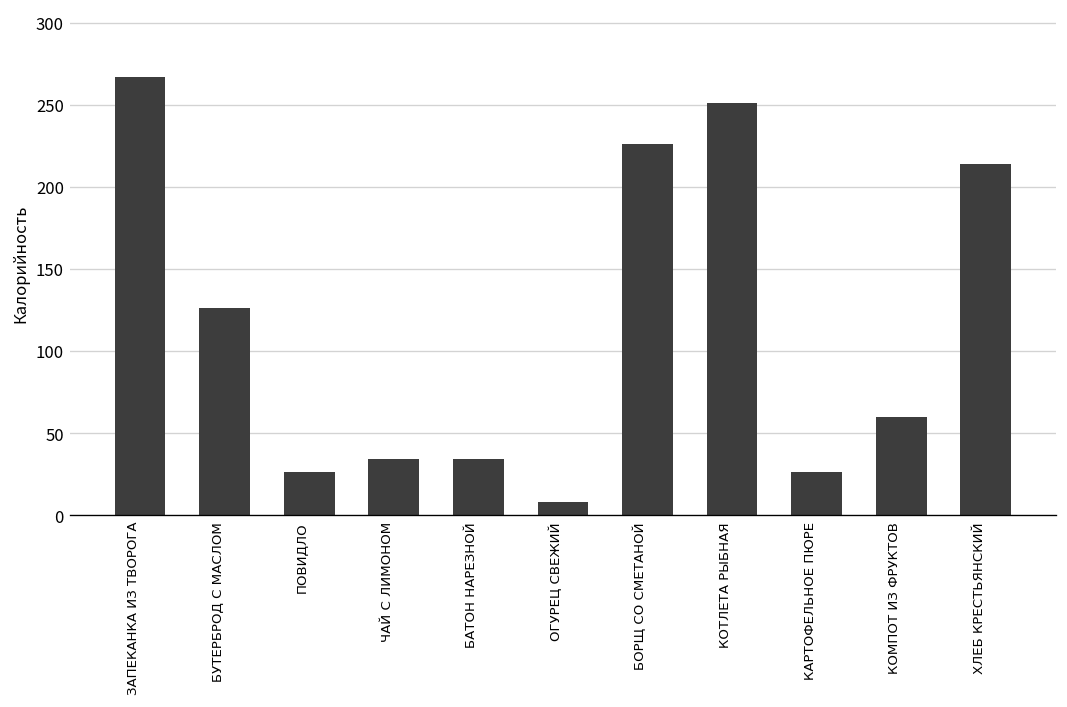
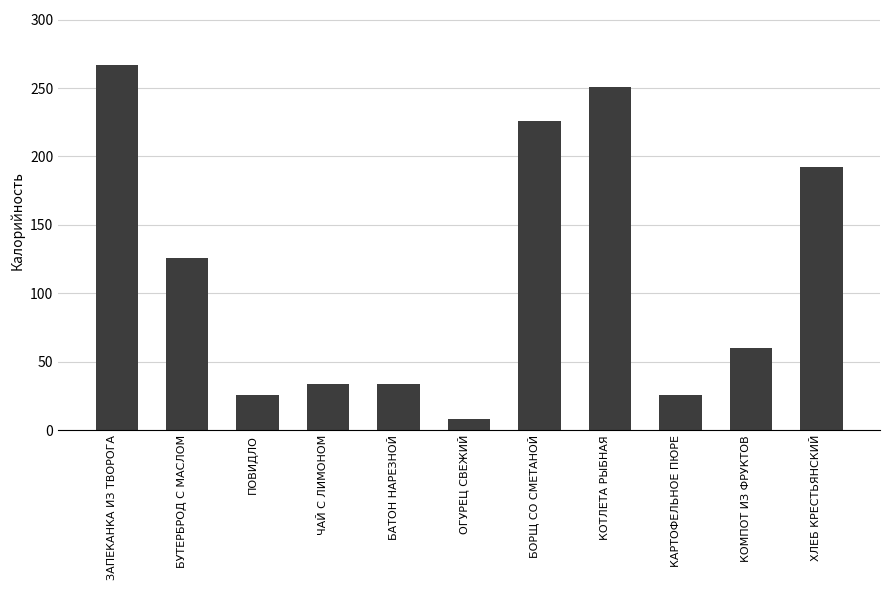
ХЛЕБ КРЕСТЬЯНСКИЙ: 214 -> 192
